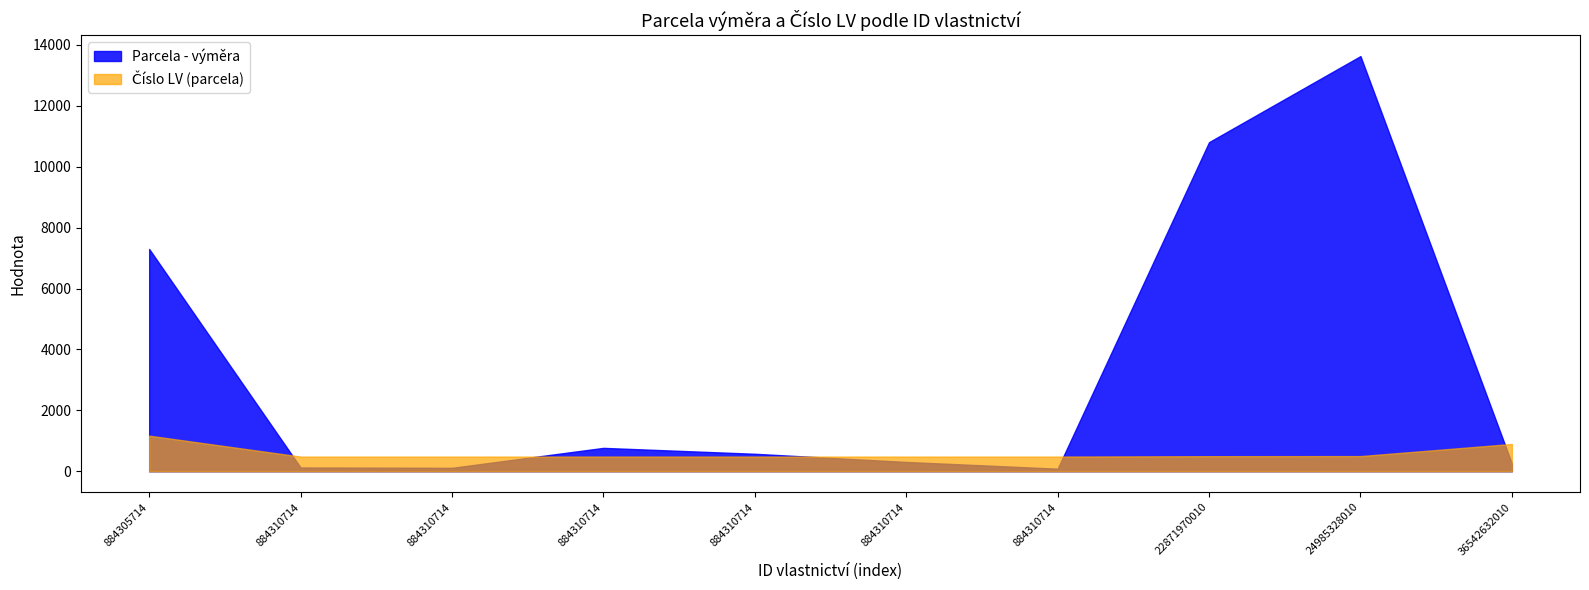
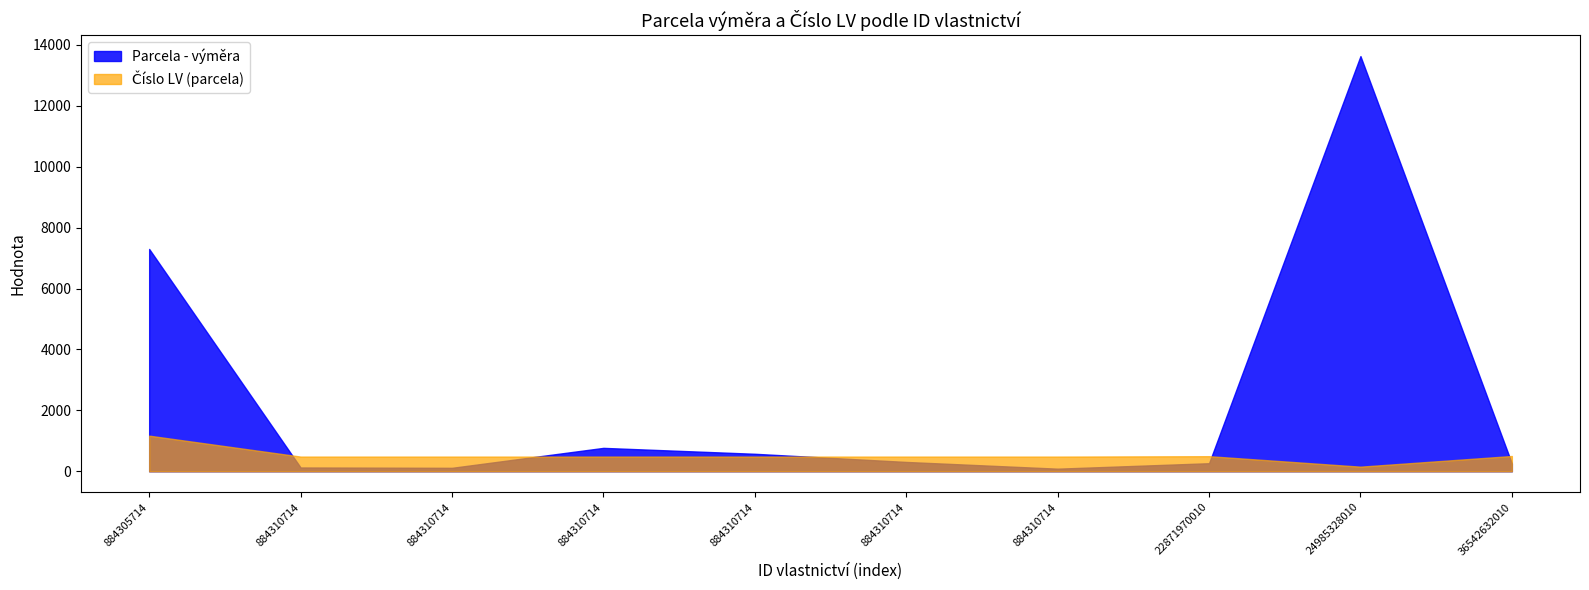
Parcela - výměra, 22871970010: 10800 -> 300
Číslo LV (parcela), 24985328010: 500 -> 200
Číslo LV (parcela), 36542632010: 900 -> 500
